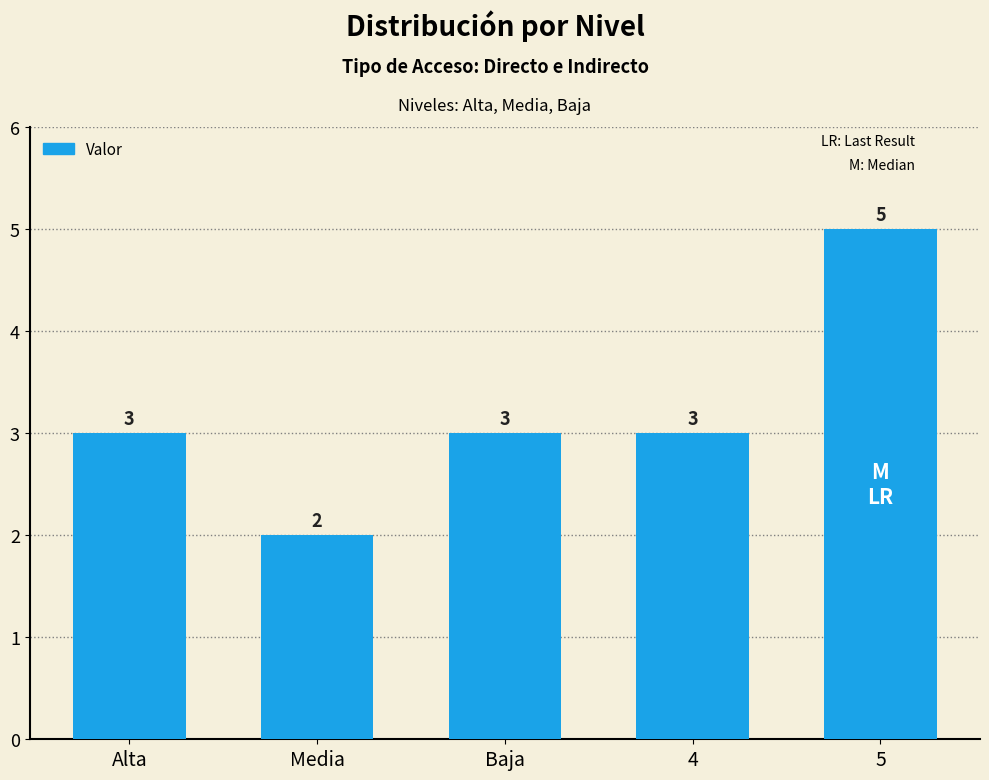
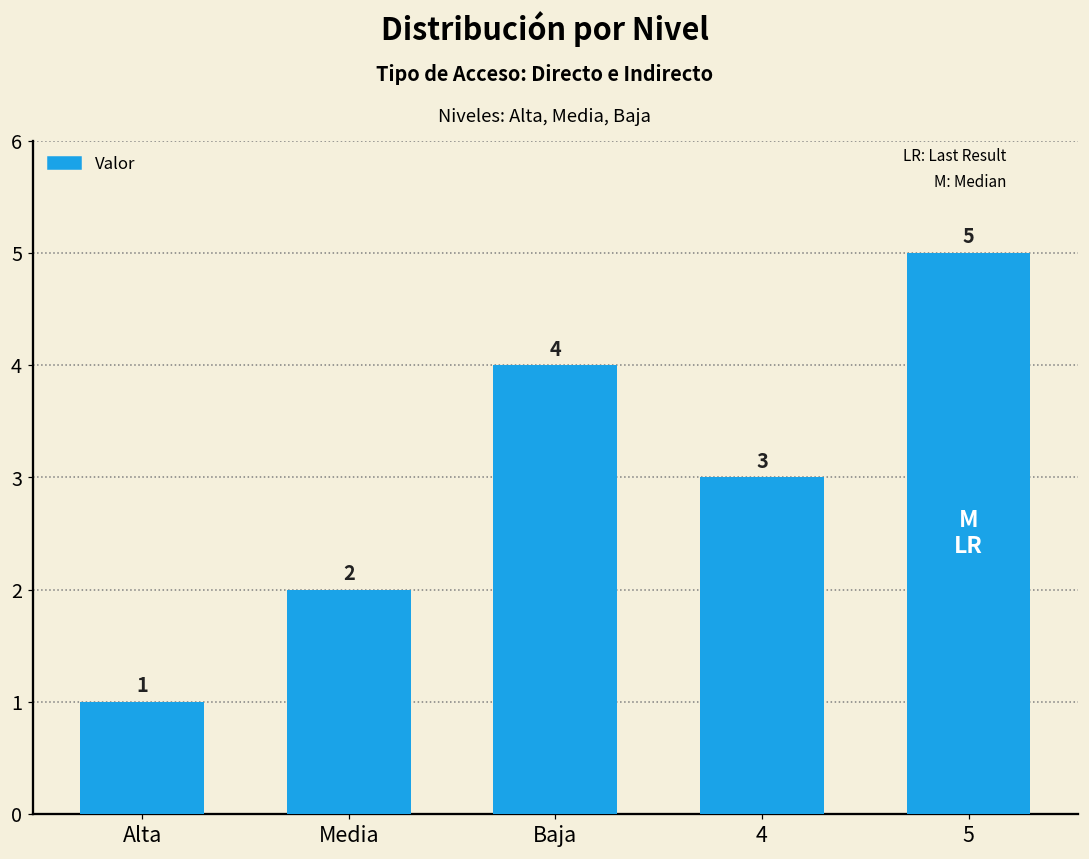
Alta: 3 -> 1
Baja: 3 -> 4
